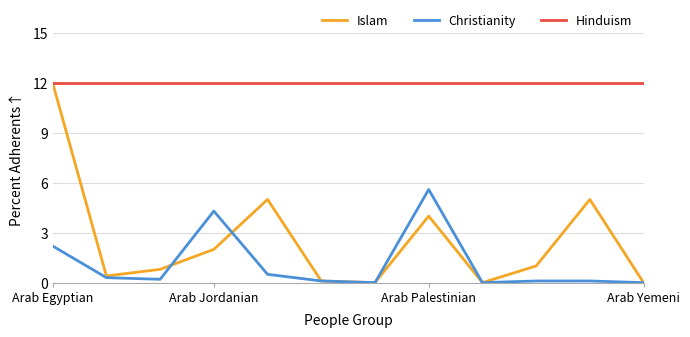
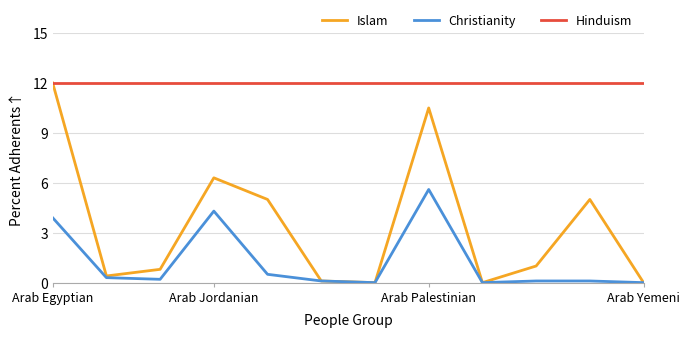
Christianity, Arab Egyptian: 2.2 -> 3.9
Islam, Arab Jordanian: 2.0 -> 6.3
Islam, Arab Palestinian: 4.0 -> 10.5
